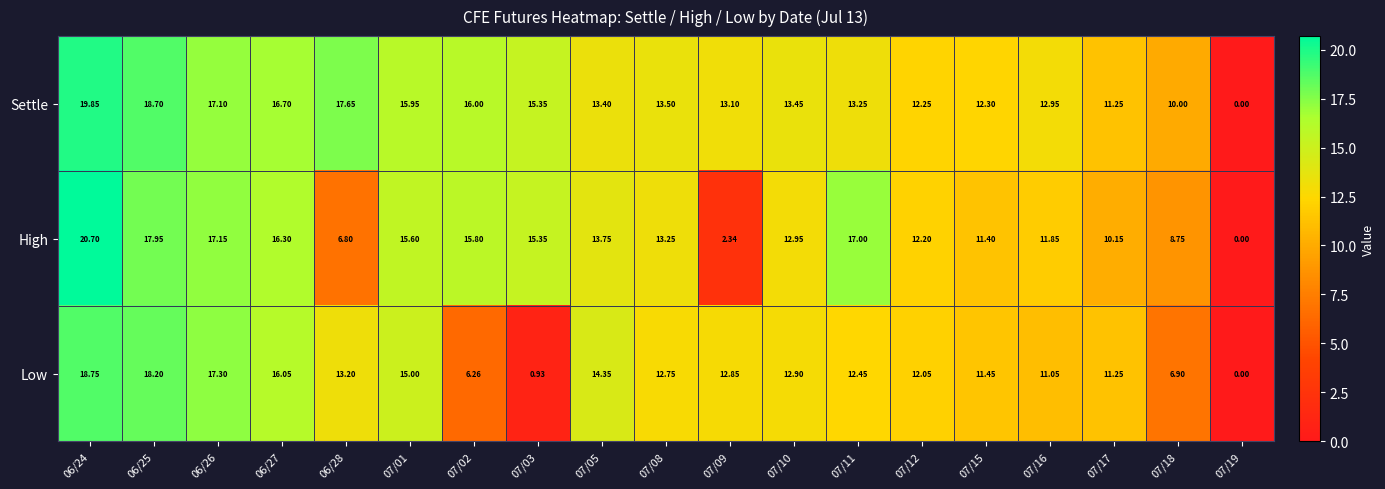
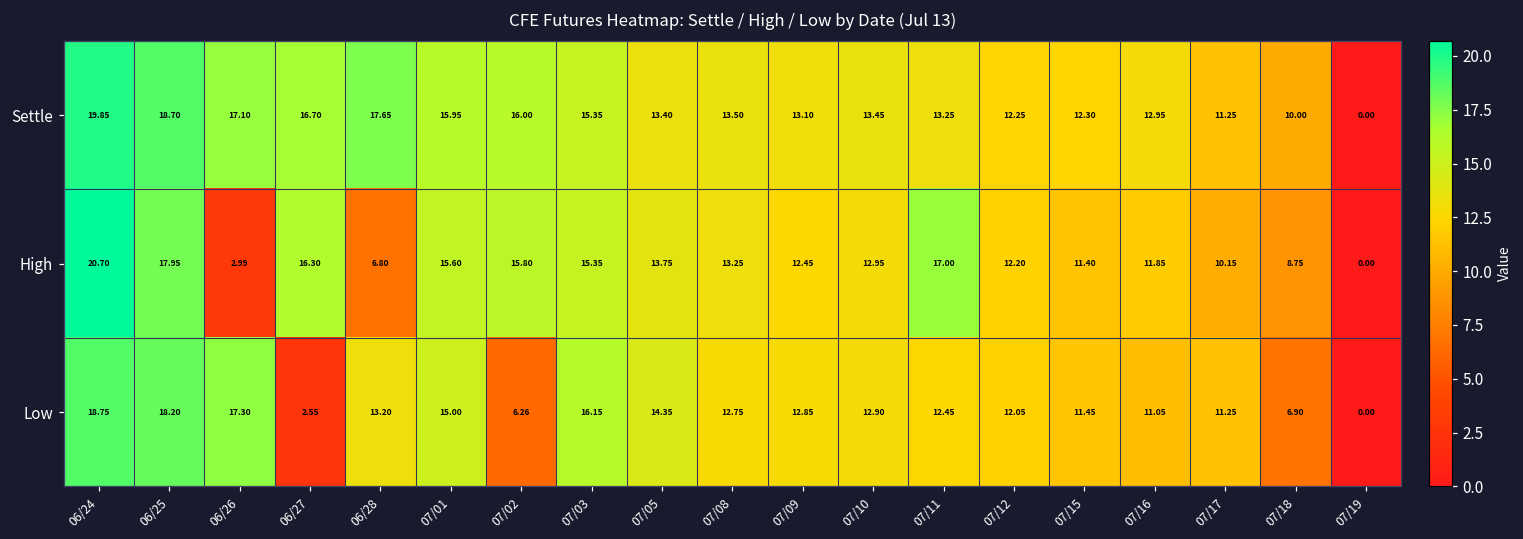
High, 06/26: 17.15 -> 2.99
High, 07/09: 2.34 -> 12.45
Low, 06/27: 16.05 -> 2.55
Low, 07/03: 0.93 -> 16.15
